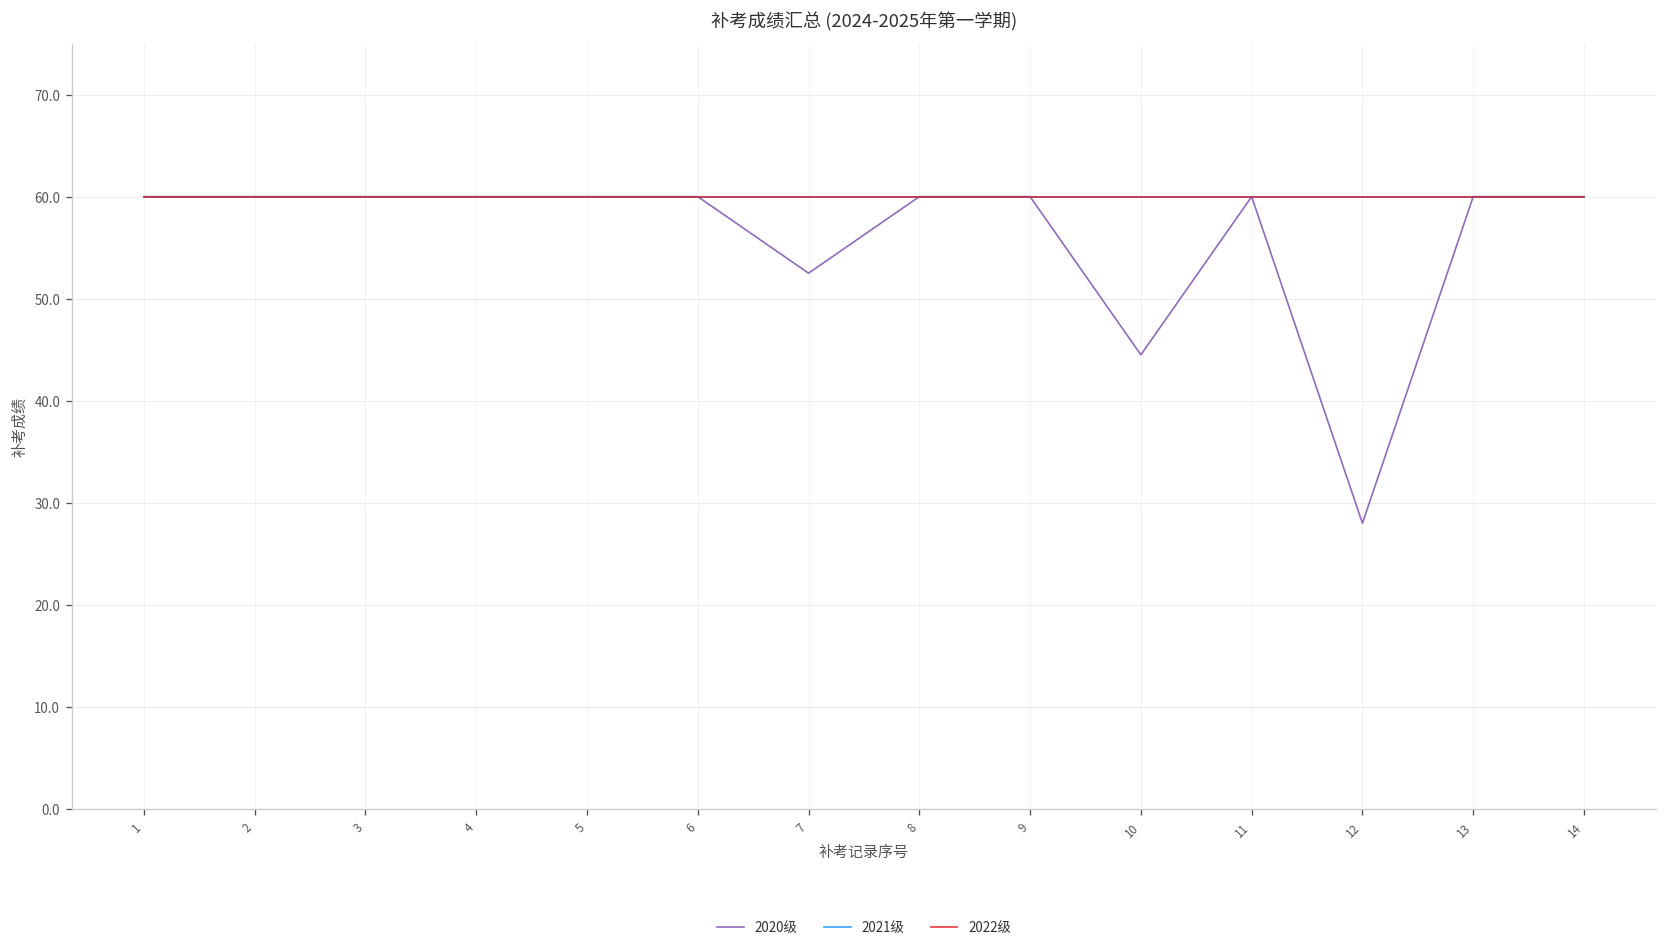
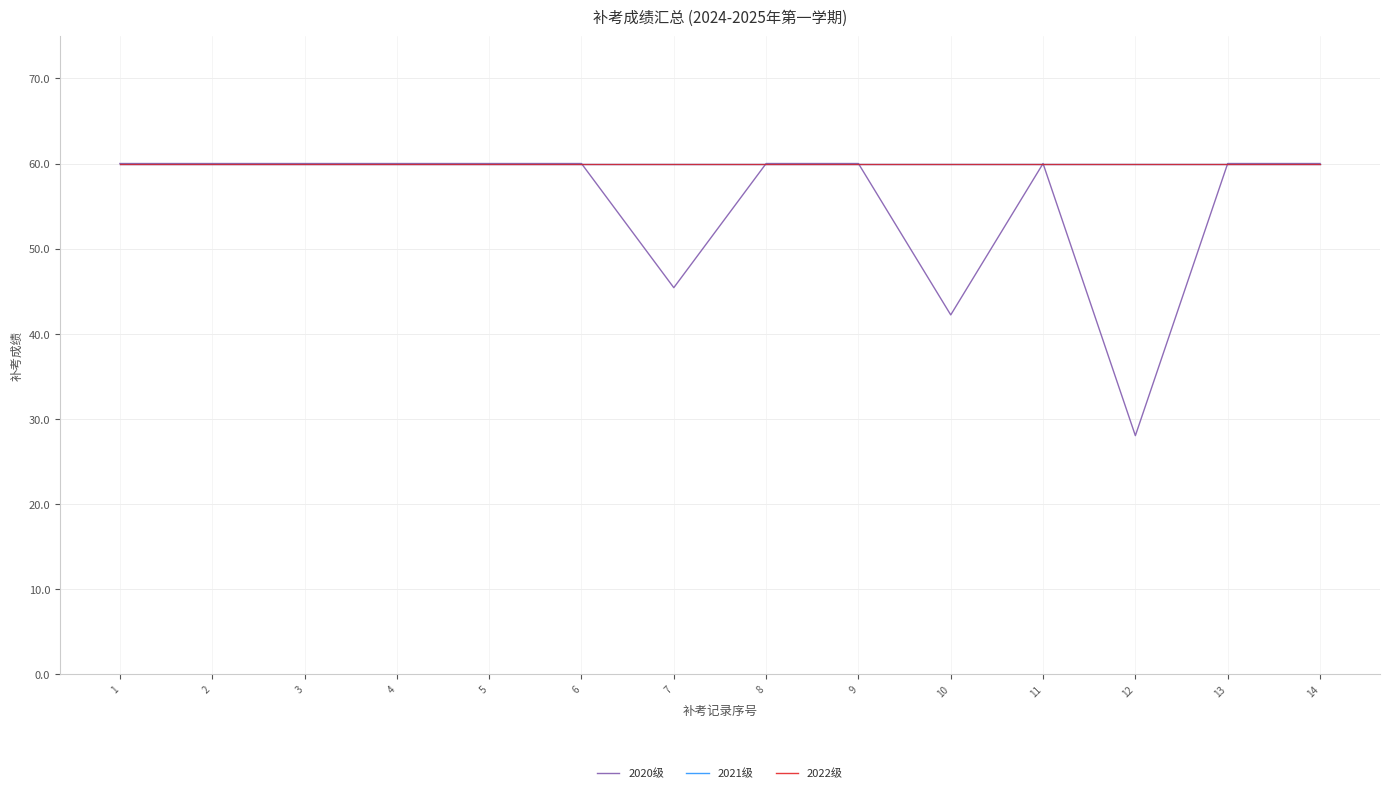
2020级, 7: 53 -> 45
2020级, 10: 45 -> 42
